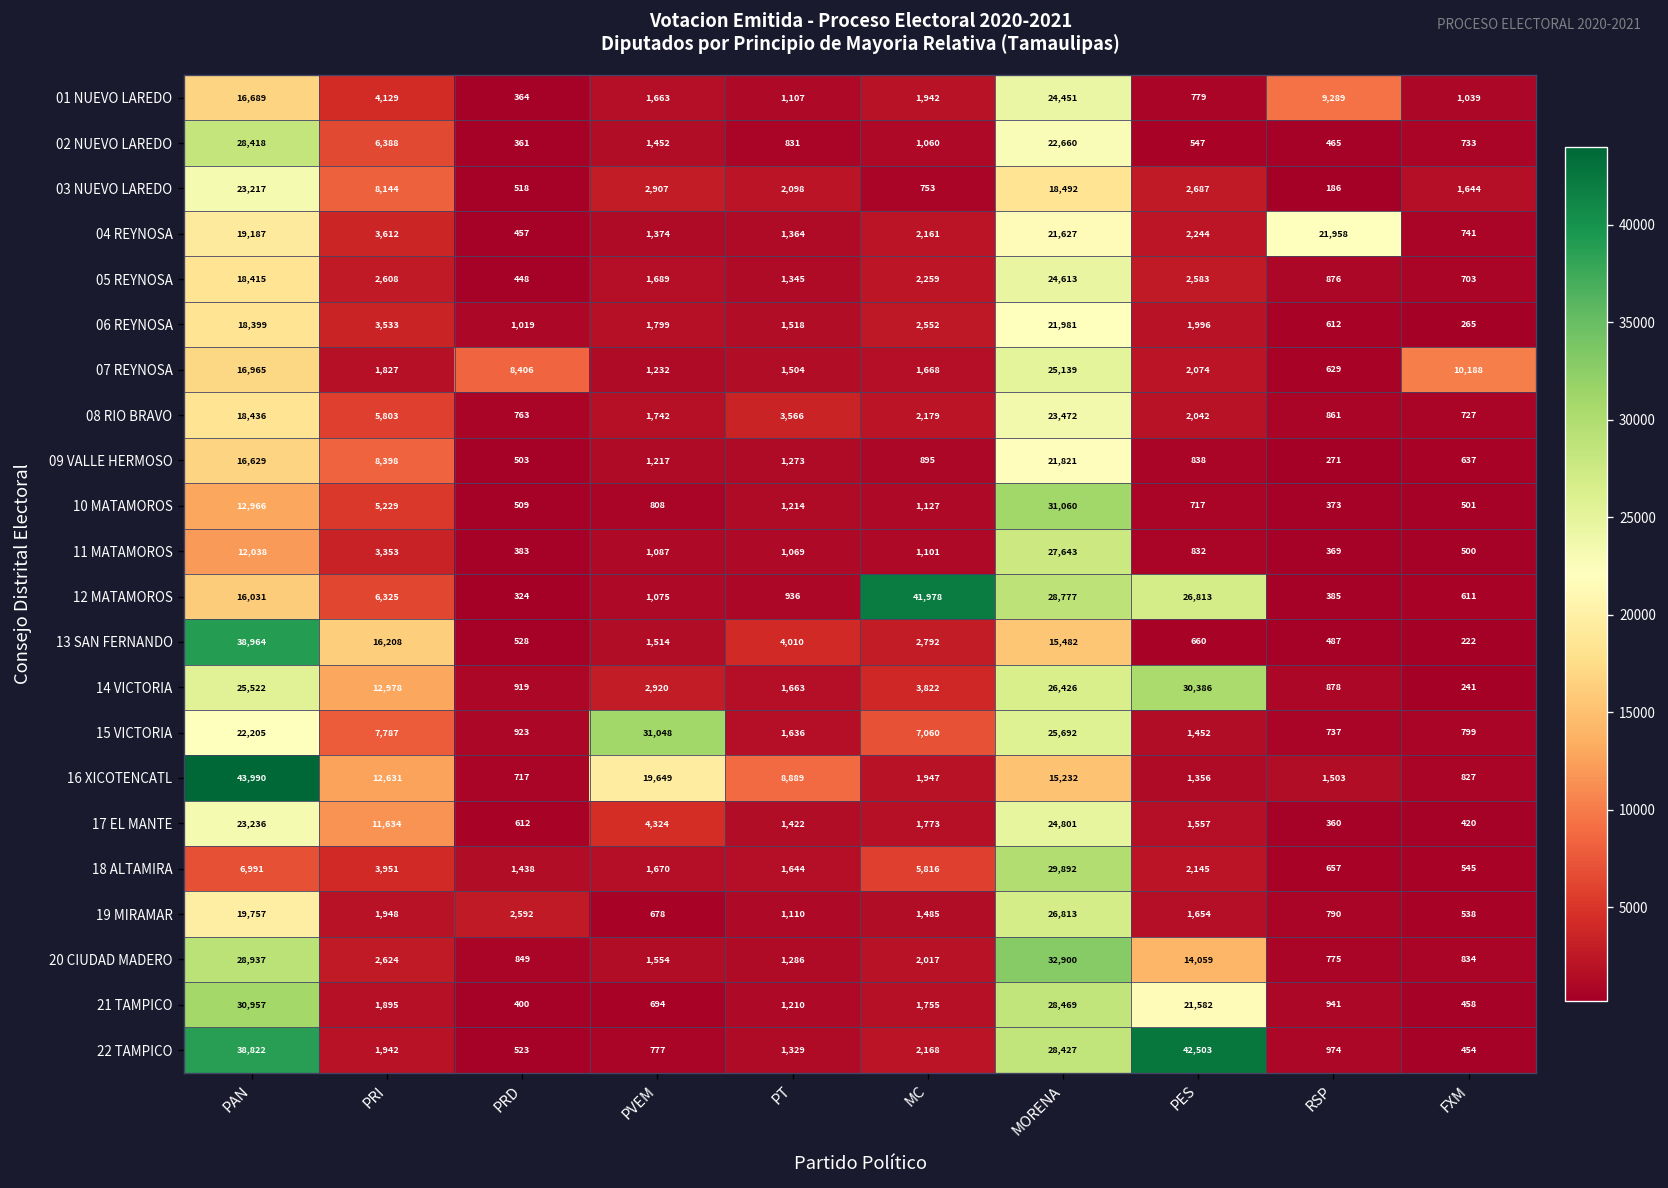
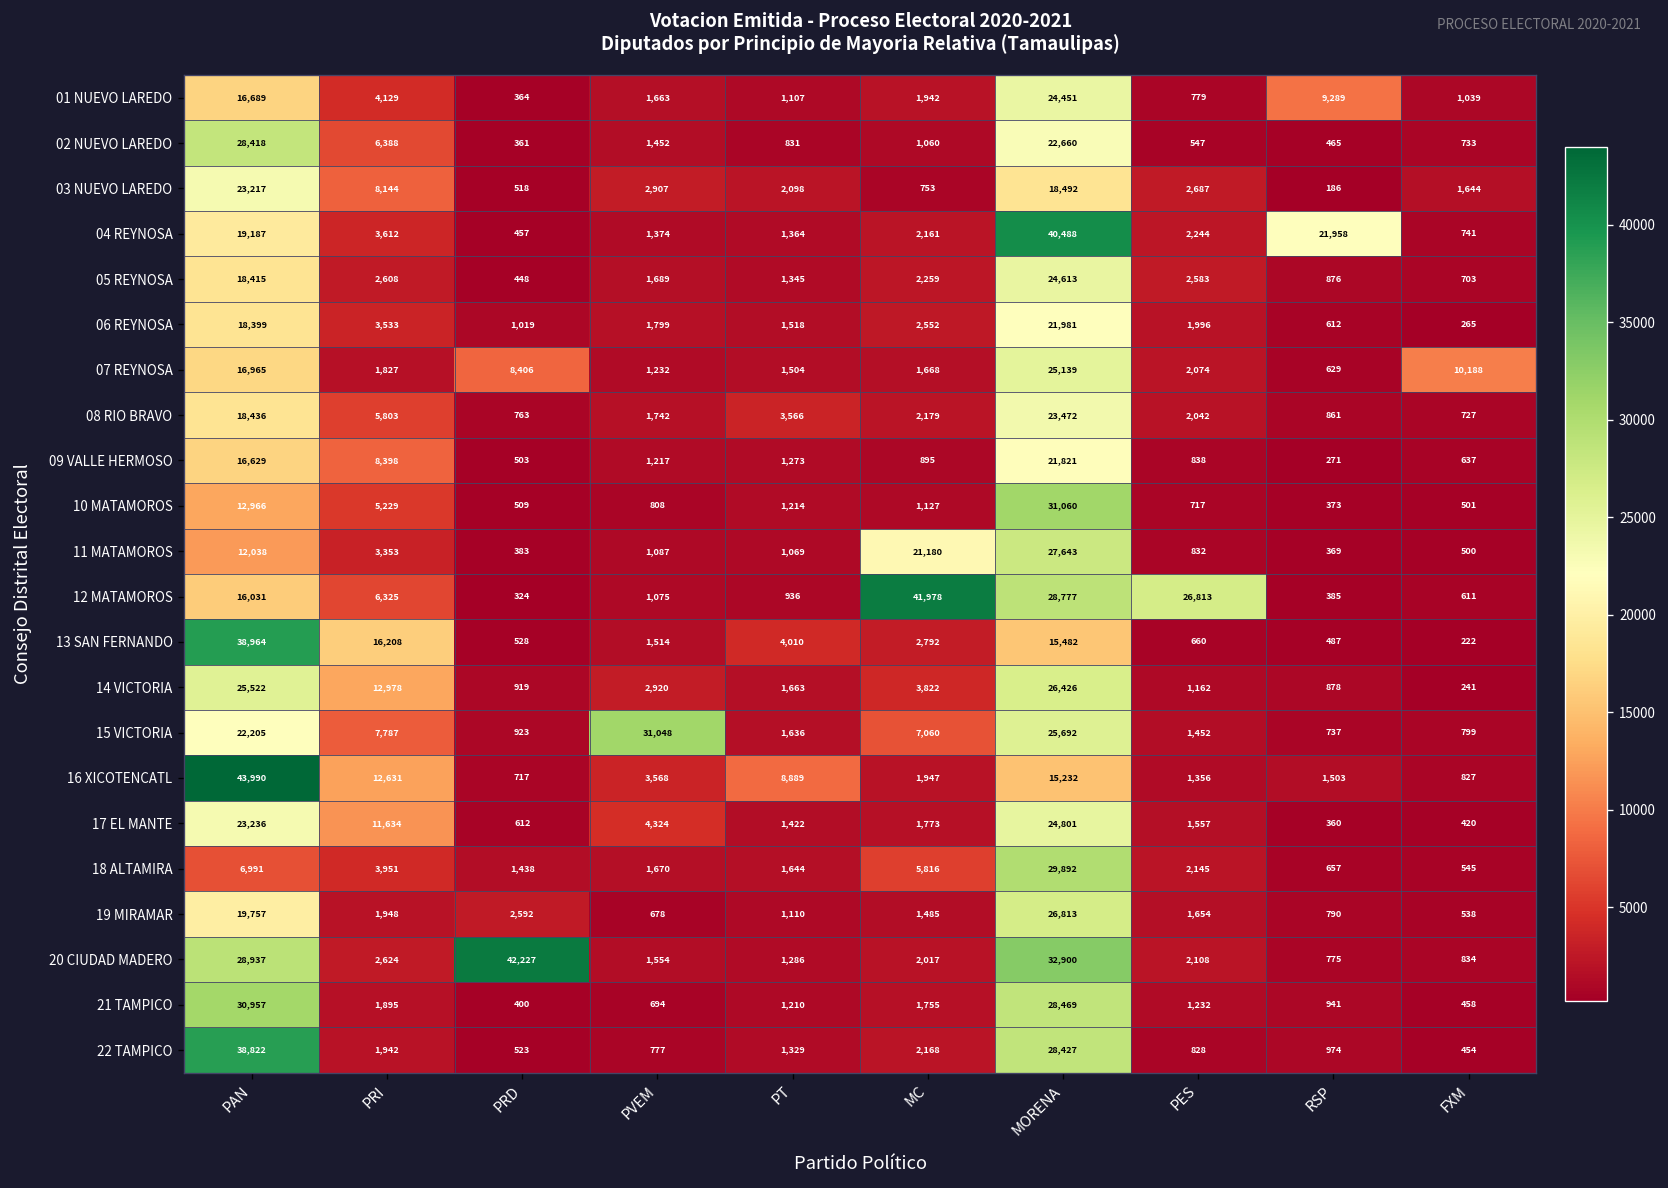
04 REYNOSA, MORENA: 21,627 -> 40,488
11 MATAMOROS, MC: 1,101 -> 21,180
14 VICTORIA, PES: 30,386 -> 1,162
16 XICOTENCATL, PVEM: 19,649 -> 3,568
20 CIUDAD MADERO, PRD: 849 -> 42,227
20 CIUDAD MADERO, PES: 14,059 -> 2,108
21 TAMPICO, PES: 21,582 -> 1,232
22 TAMPICO, PES: 42,503 -> 828
